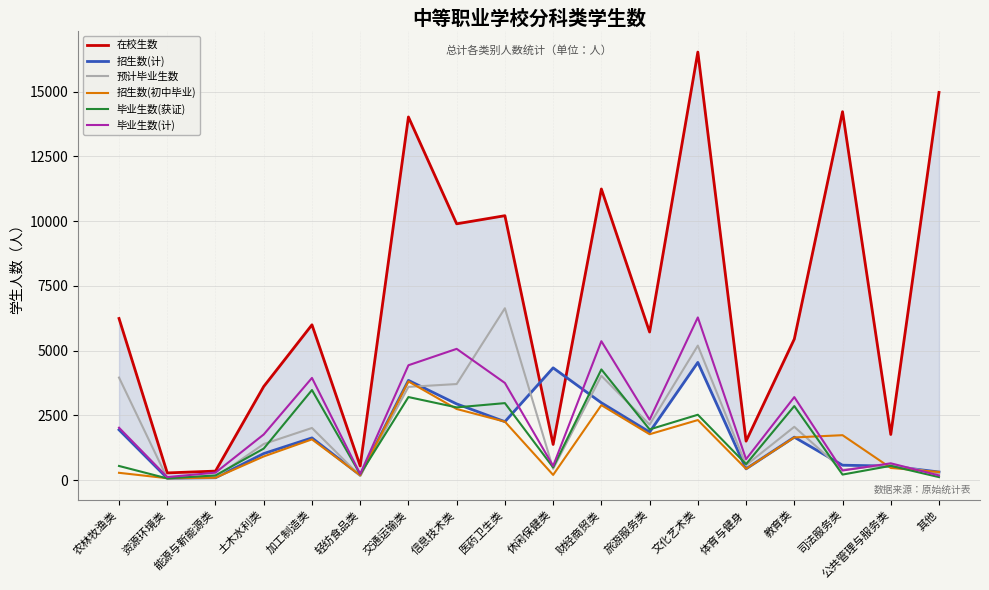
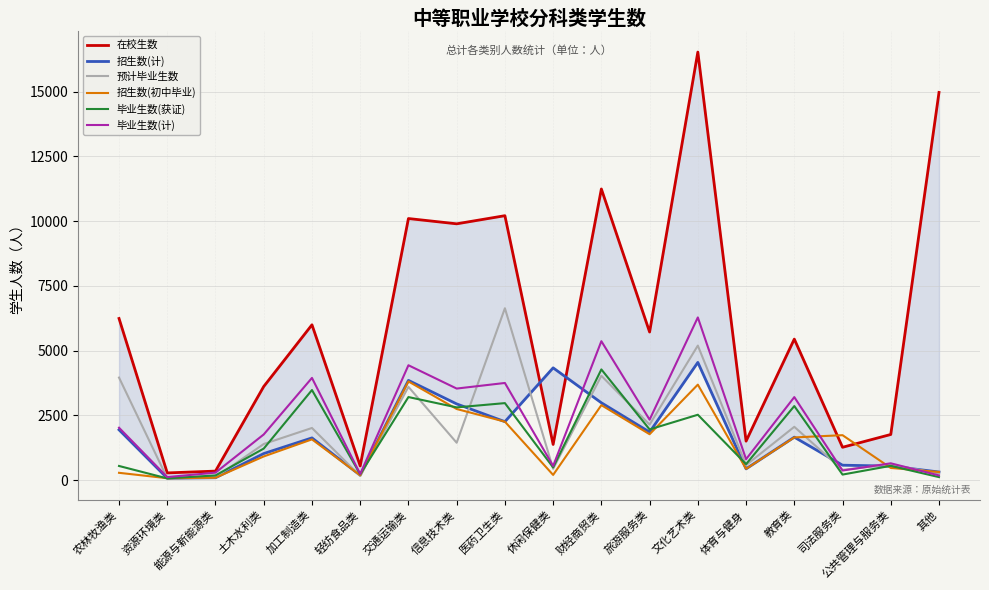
在校生数, 交通运输类: 14000 -> 10100
预计毕业生数, 信息技术类: 3700 -> 1400
毕业生数(计), 信息技术类: 5100 -> 3500
招生数(初中毕业), 文化艺术类: 2300 -> 3700
在校生数, 司法服务类: 14200 -> 1300
